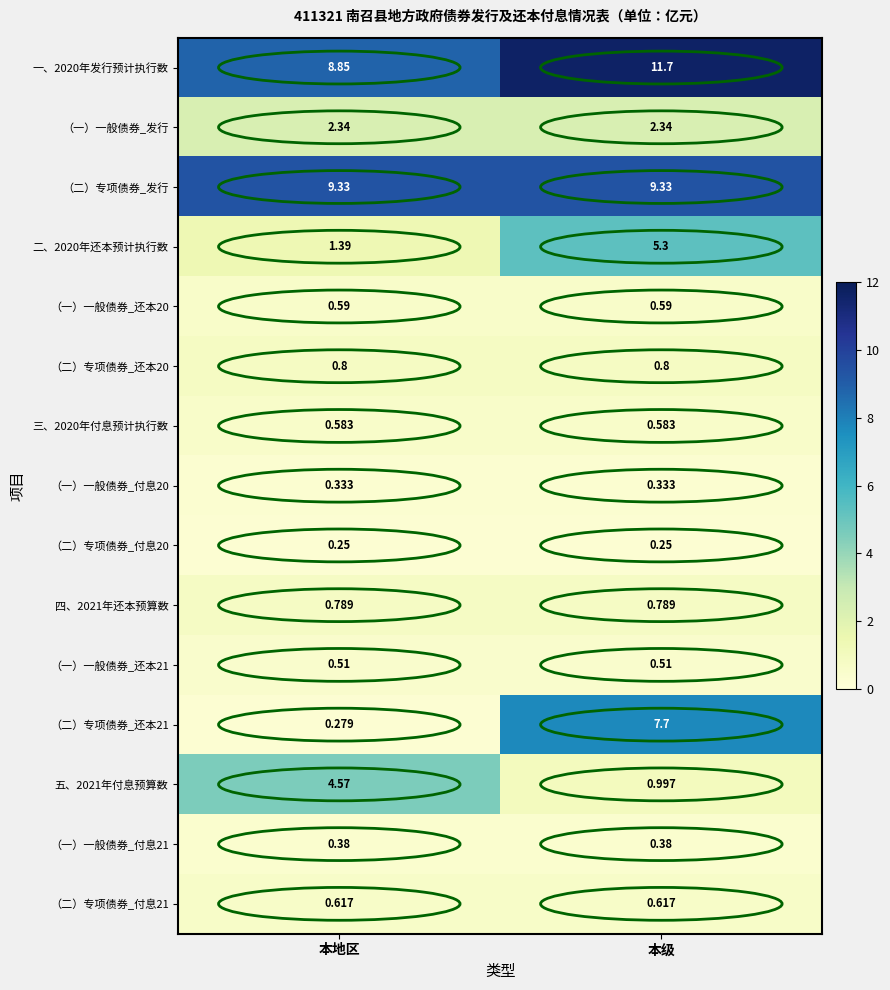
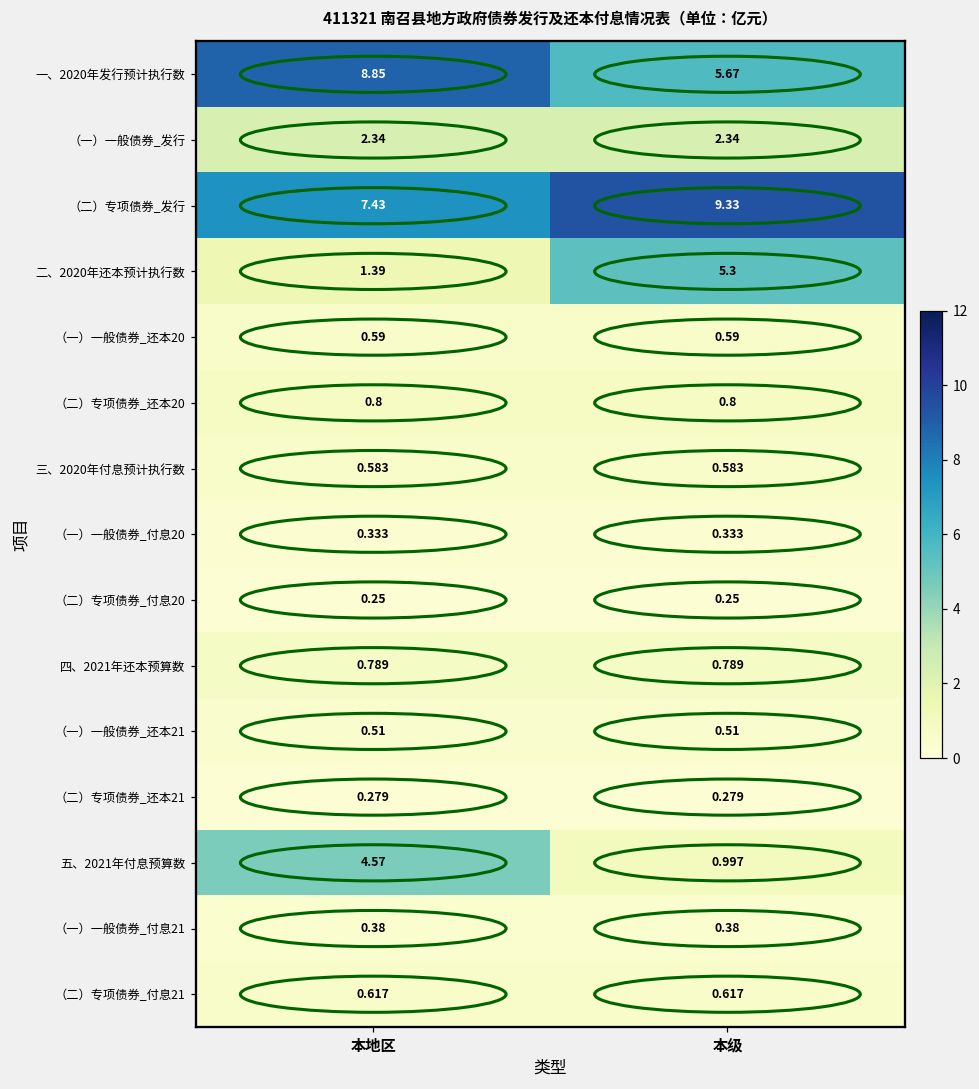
一、2020年发行预计执行数, 本级: 11.7 -> 5.67
（二）专项债券_发行, 本地区: 9.33 -> 7.43
（二）专项债券_还本21, 本级: 7.7 -> 0.279
